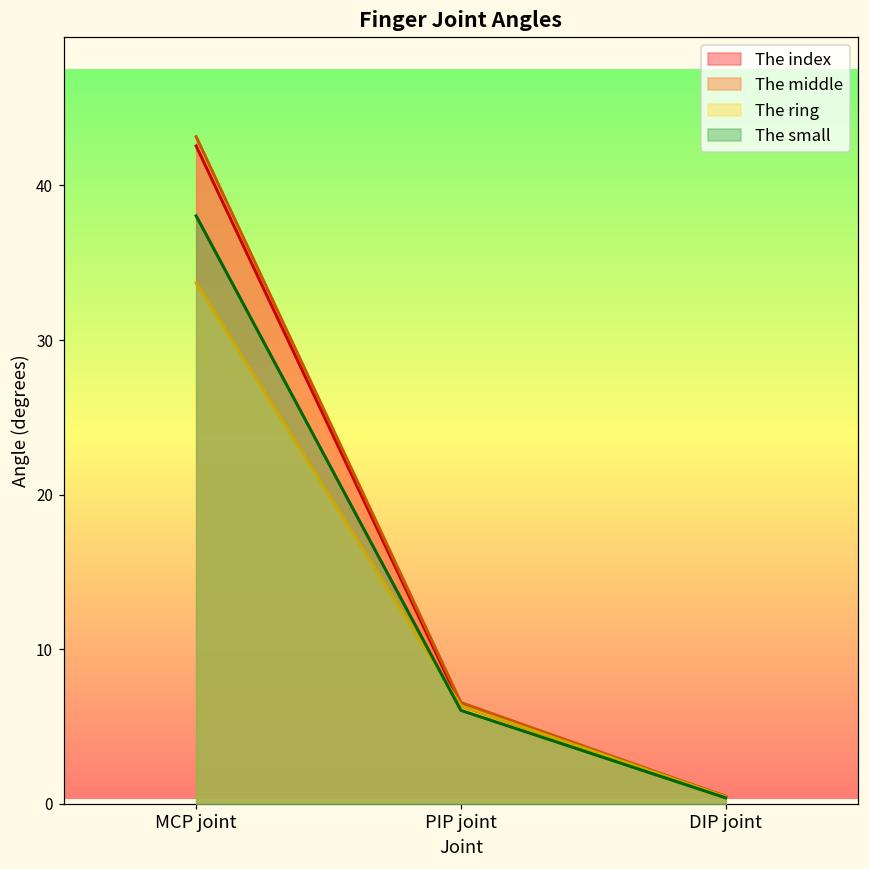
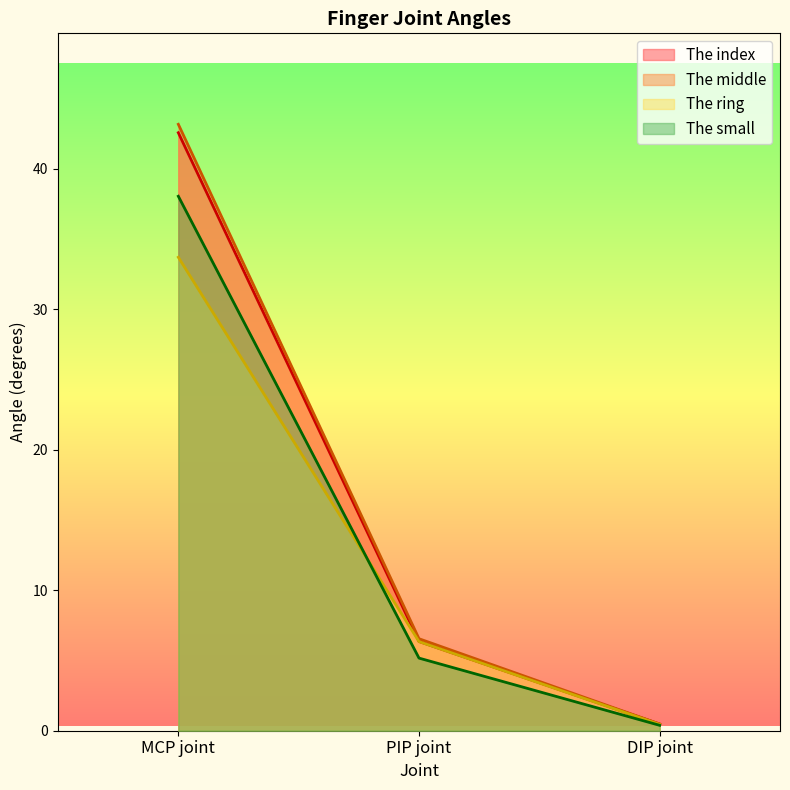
The small, PIP joint: 6.0 -> 5.2
